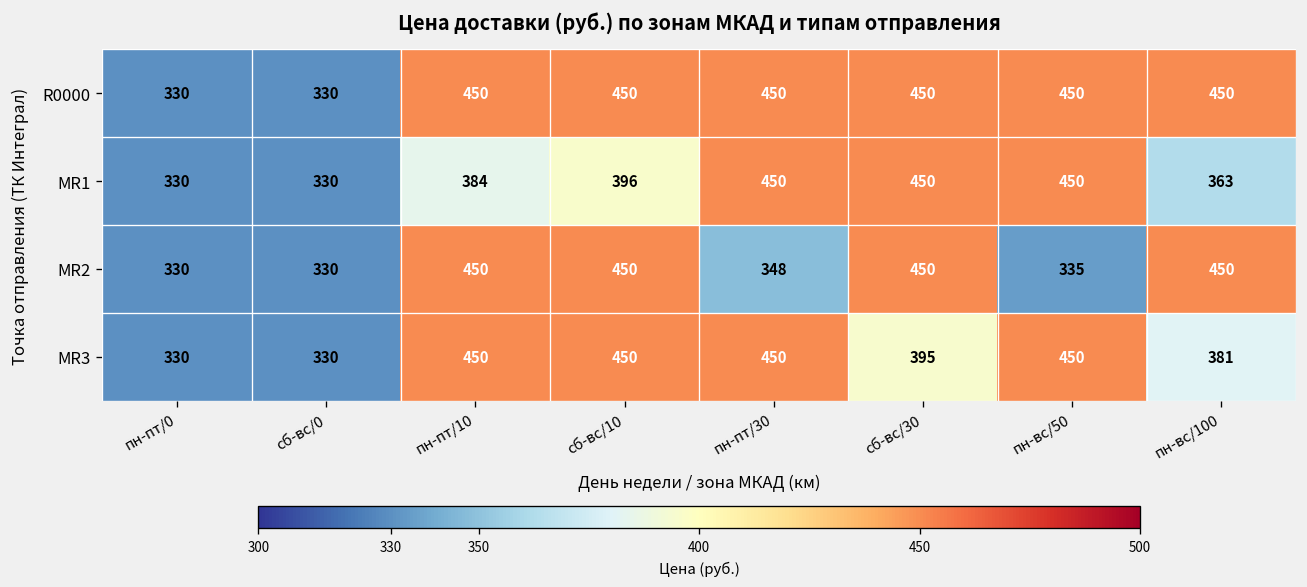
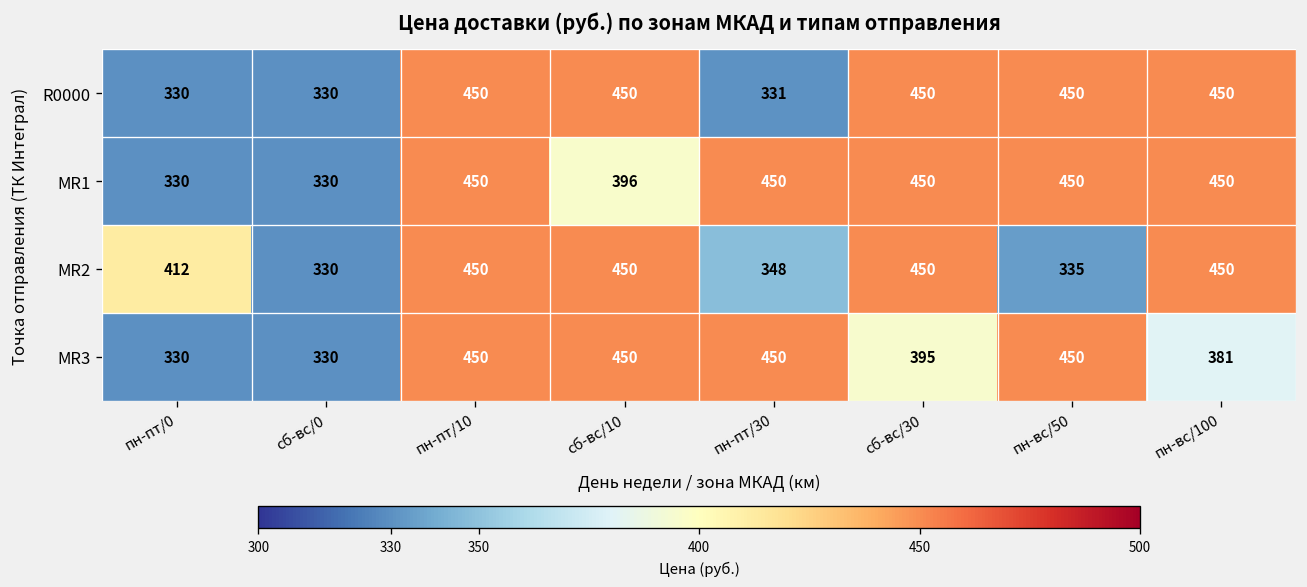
R0000, пн-пт/30: 450 -> 331
MR1, пн-пт/10: 384 -> 450
MR1, пн-вс/100: 363 -> 450
MR2, пн-пт/0: 330 -> 412
